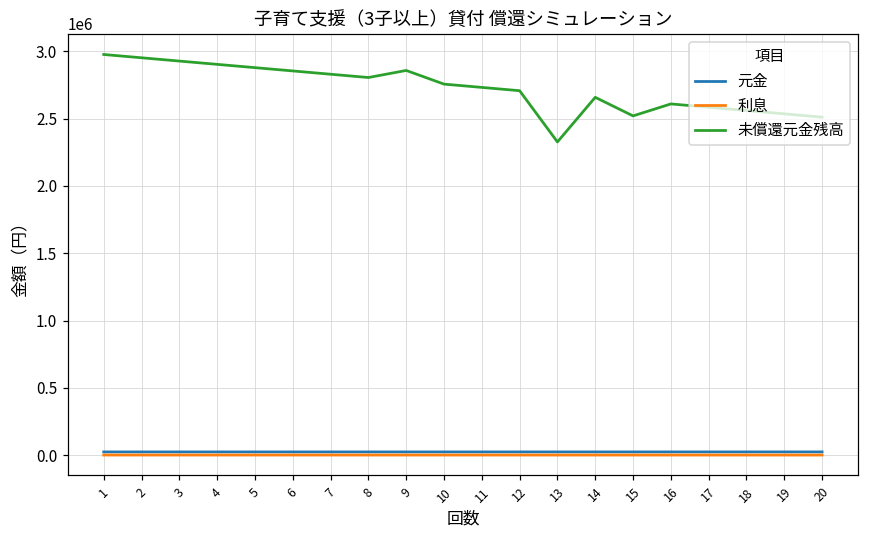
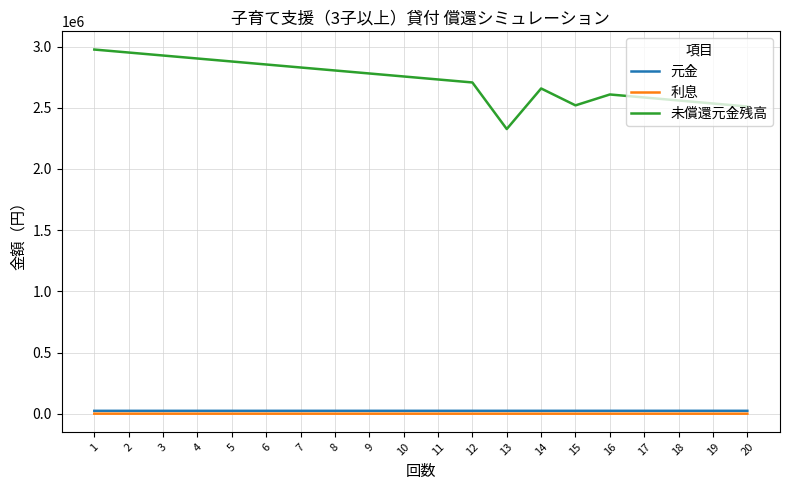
未償還元金残高, 9: 2860000 -> 2780000
